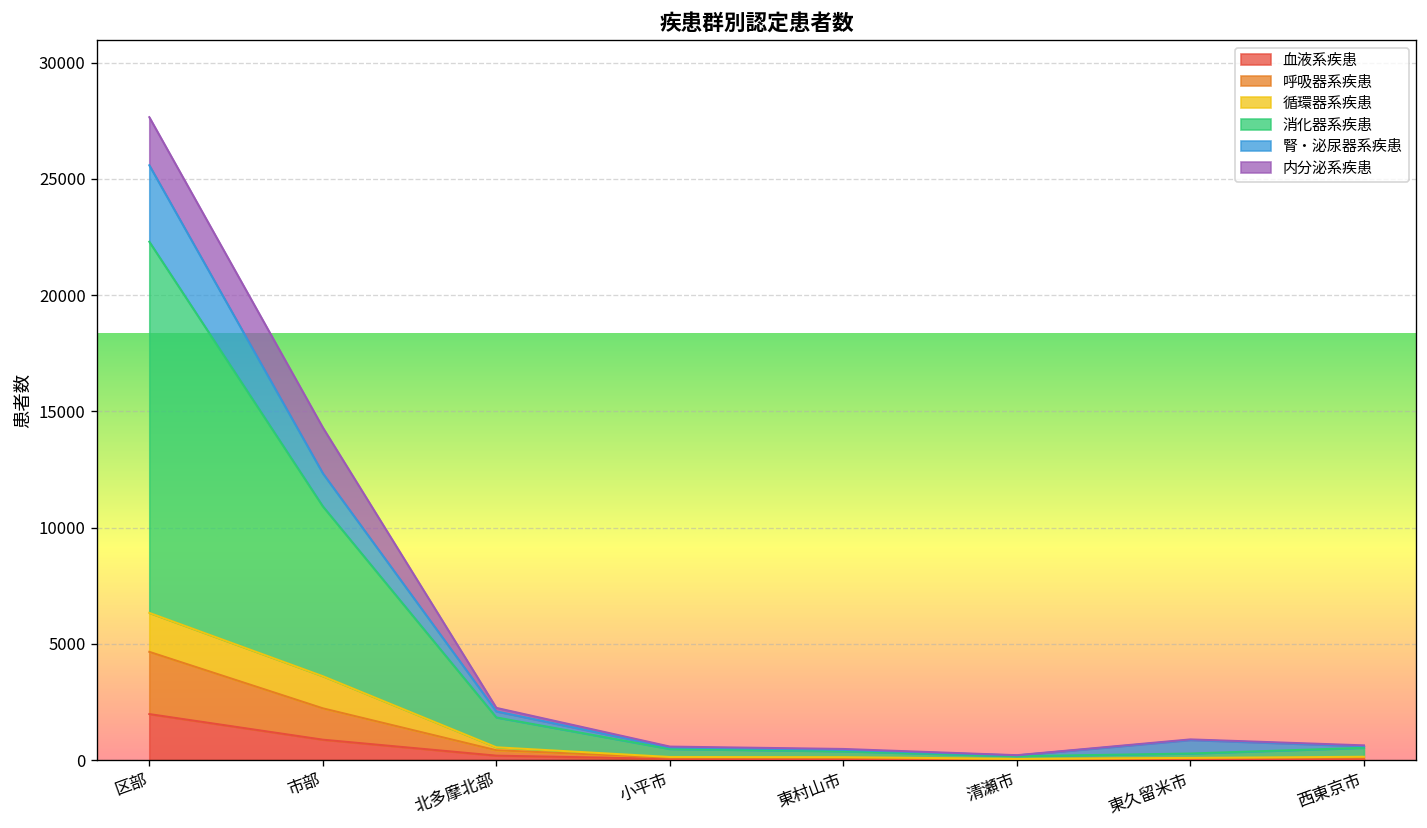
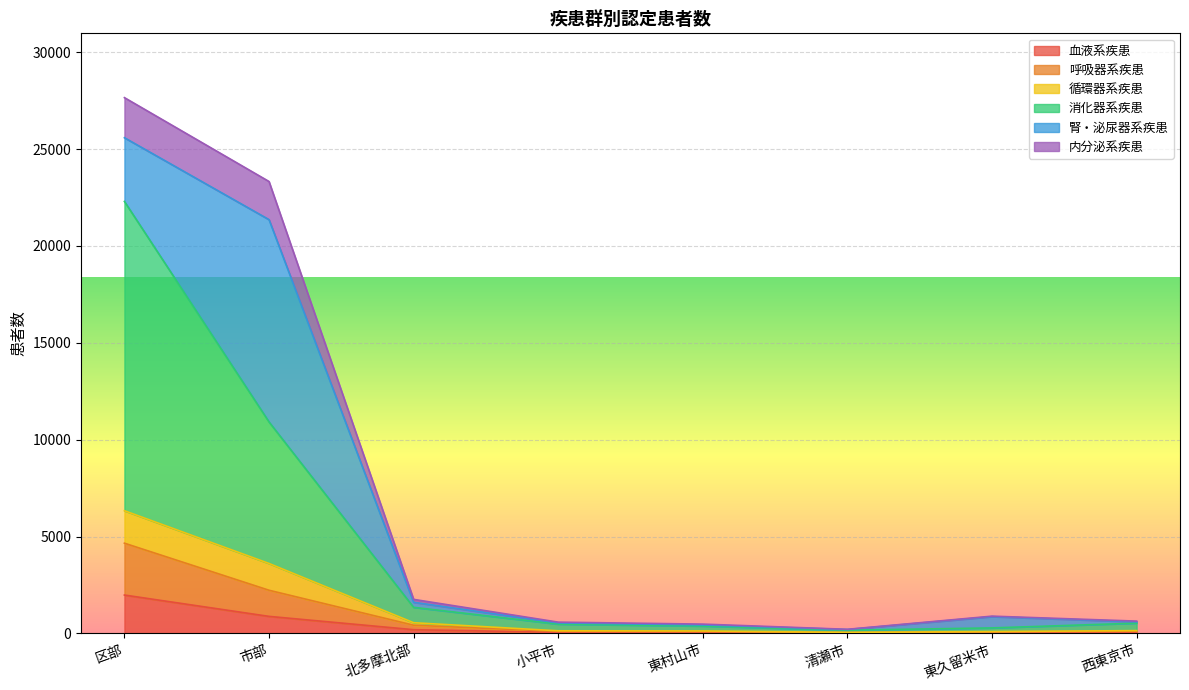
腎・泌尿器系疾患, 市部: 1400 -> 10400
消化器系疾患, 北多摩北部: 1300 -> 800
